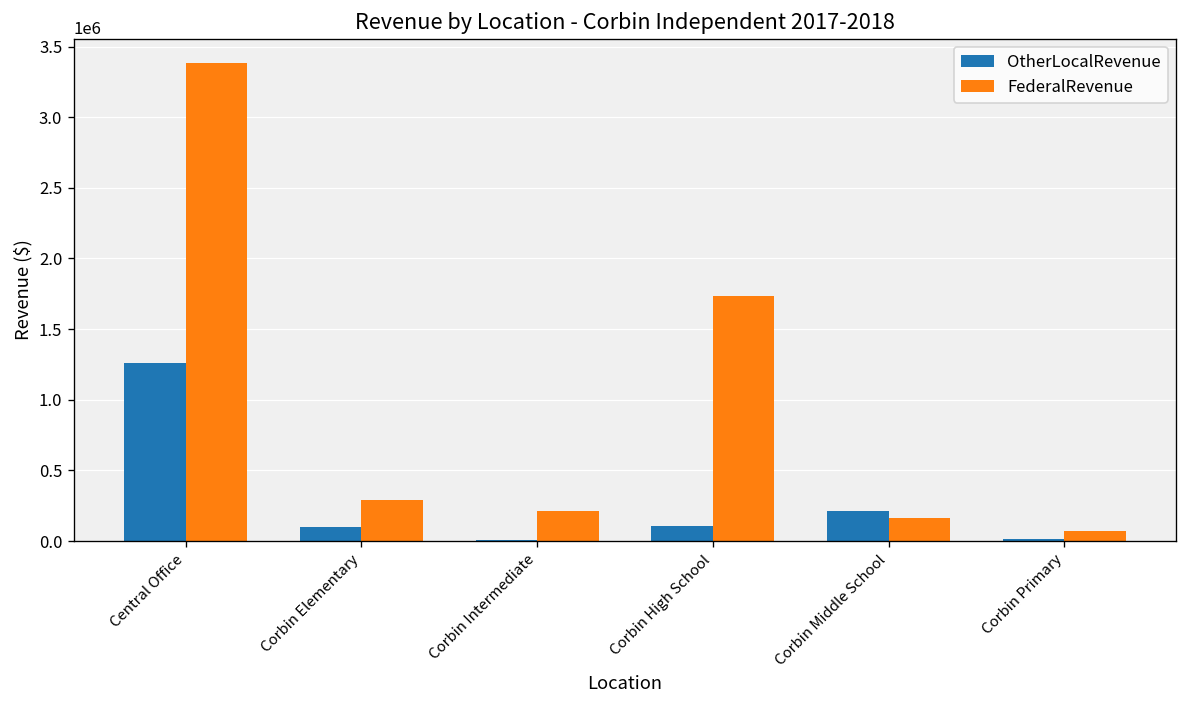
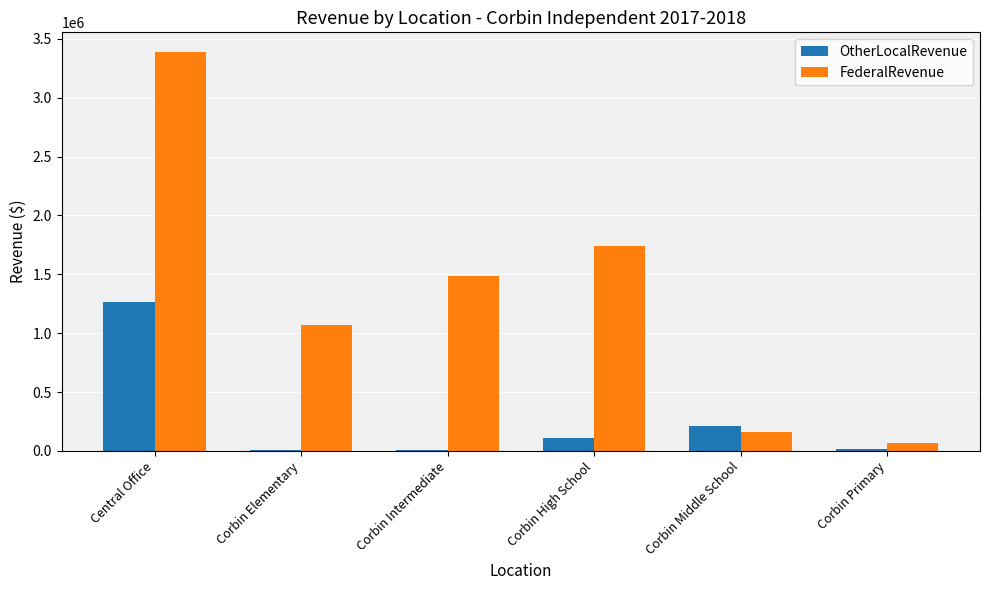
OtherLocalRevenue, Corbin Elementary: 100000 -> 10000
FederalRevenue, Corbin Elementary: 290000 -> 1070000
FederalRevenue, Corbin Intermediate: 210000 -> 1480000
